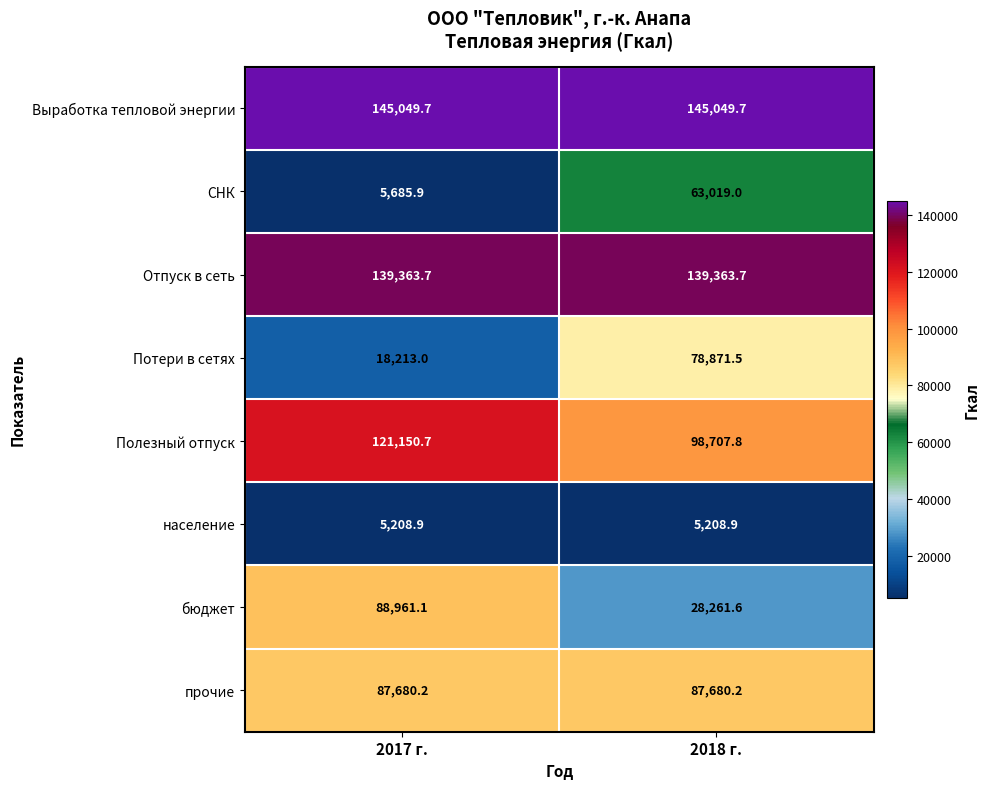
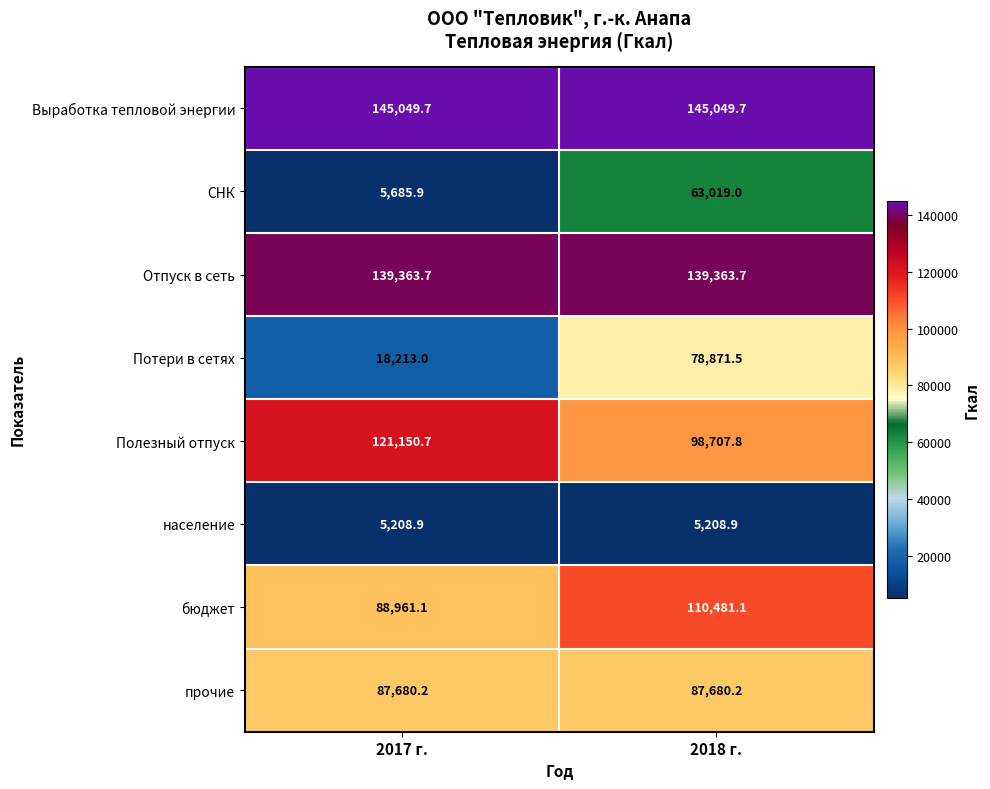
бюджет, 2018 г.: 28,261.6 -> 110,481.1
